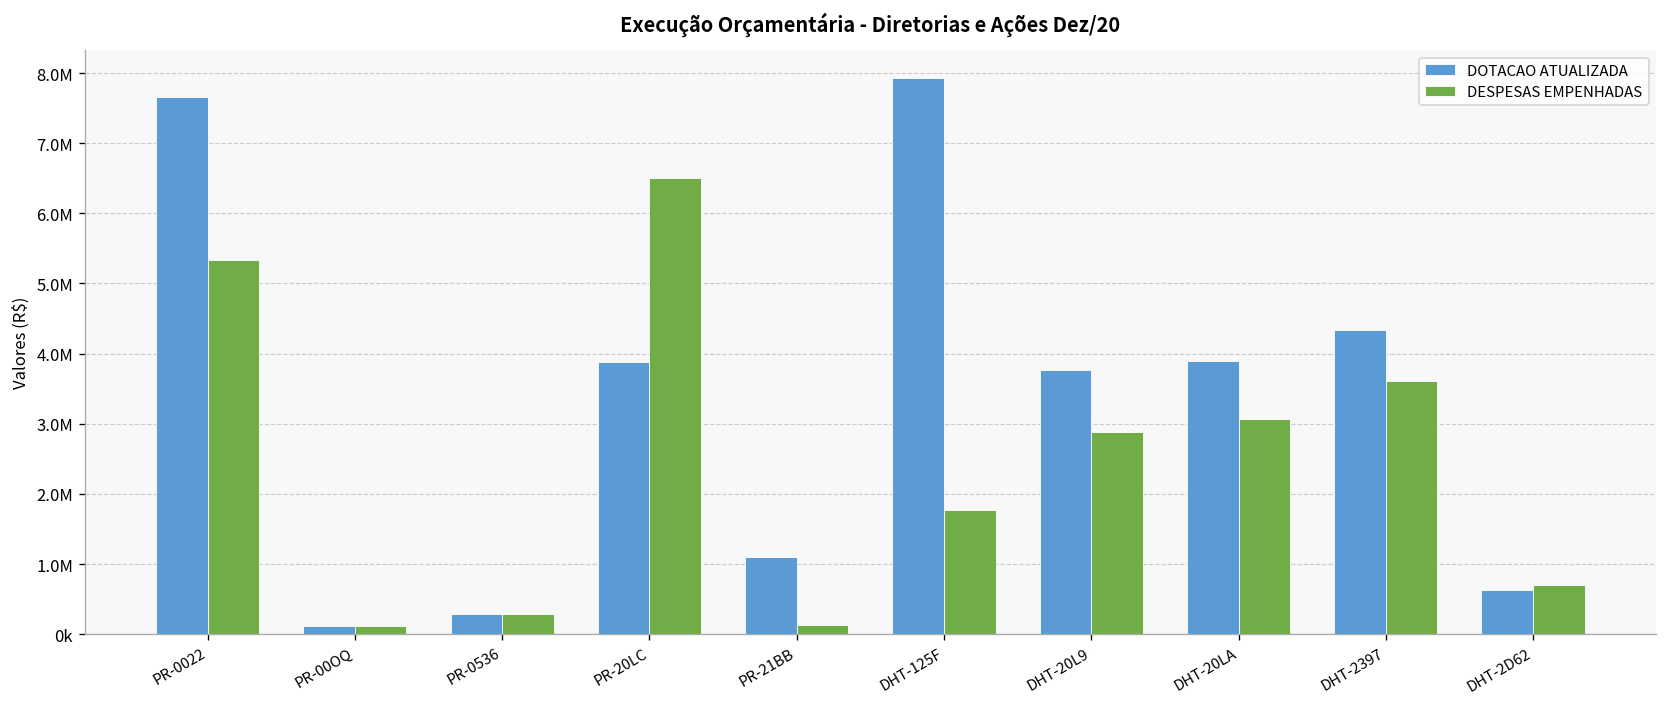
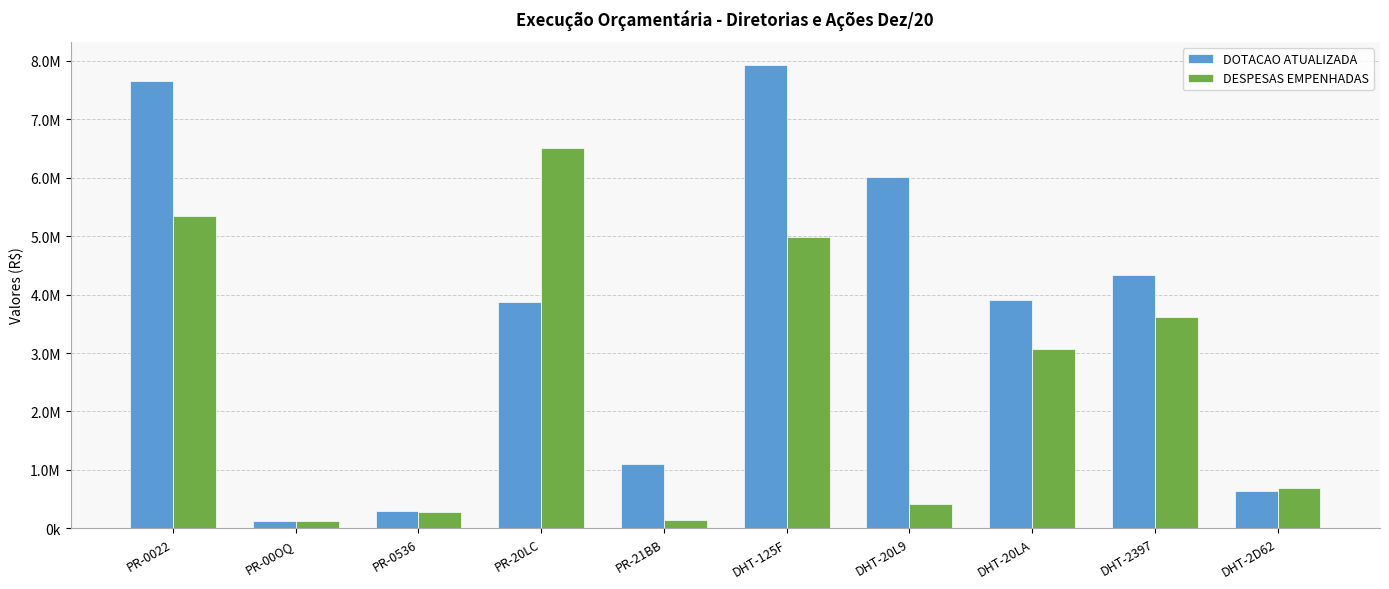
DESPESAS EMPENHADAS, DHT-125F: 1800000 -> 5000000
DOTACAO ATUALIZADA, DHT-20L9: 3800000 -> 6000000
DESPESAS EMPENHADAS, DHT-20L9: 2900000 -> 400000
